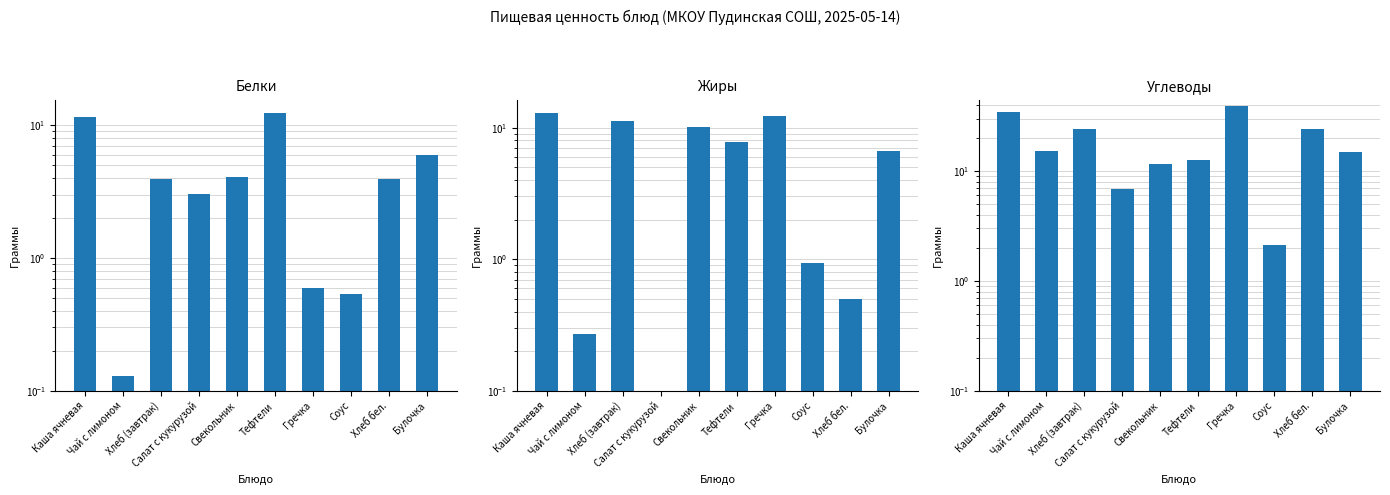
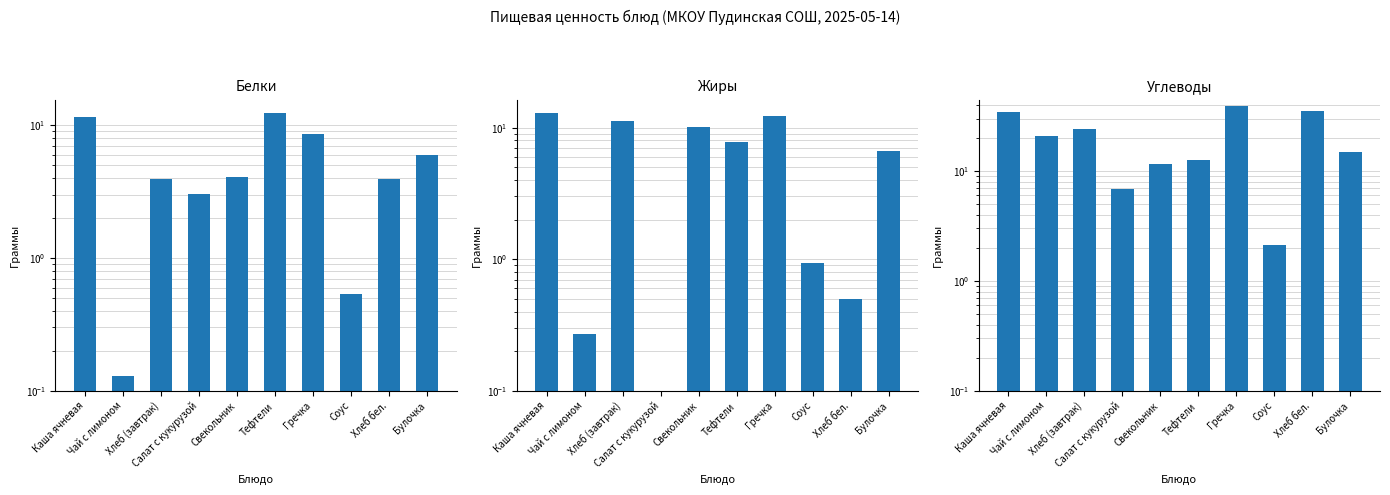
Белки, Гречка: 0.6 -> 9
Углеводы, Чай с лимоном: 15 -> 21
Углеводы, Хлеб бел.: 24 -> 35
